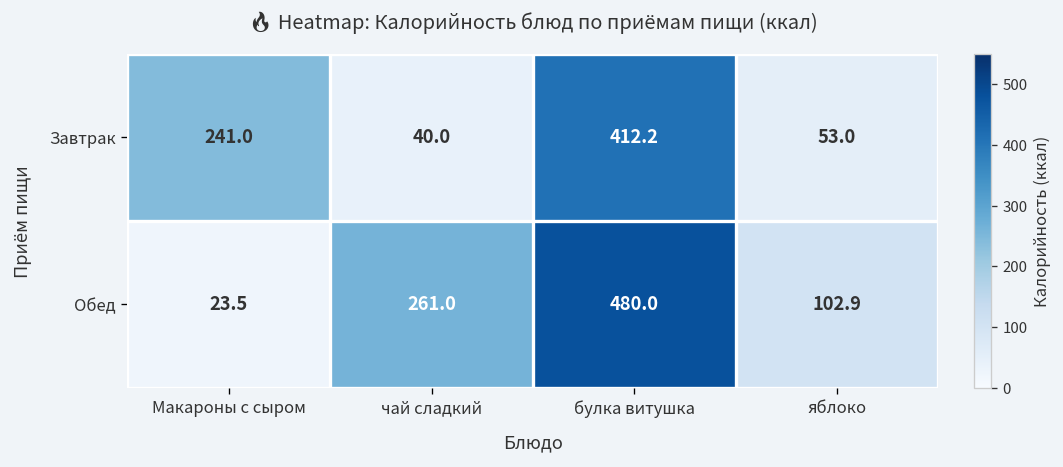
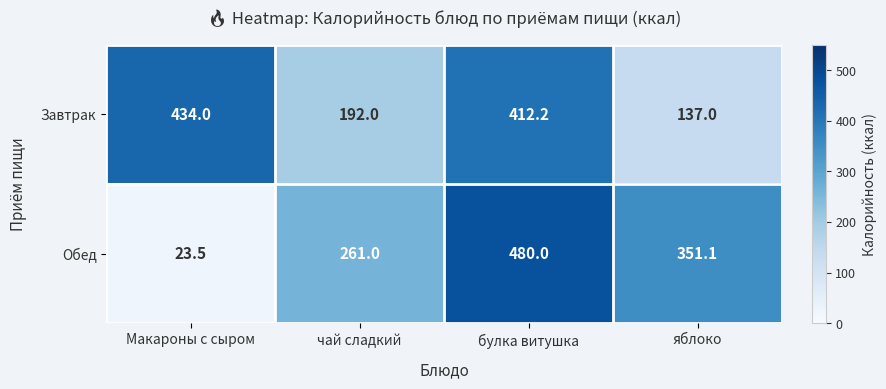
Завтрак, Макароны с сыром: 241.0 -> 434.0
Завтрак, чай сладкий: 40.0 -> 192.0
Завтрак, яблоко: 53.0 -> 137.0
Обед, яблоко: 102.9 -> 351.1
